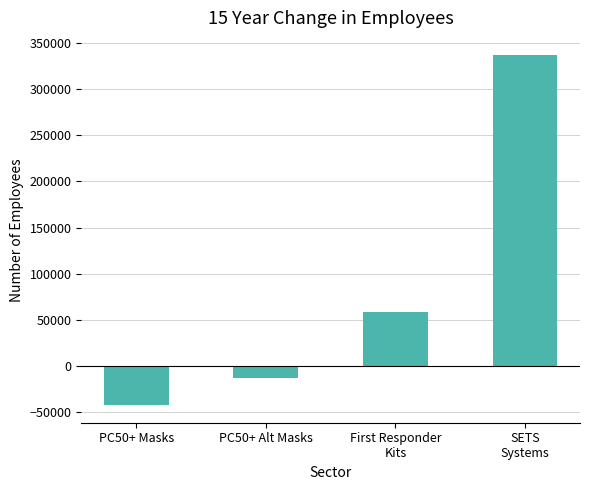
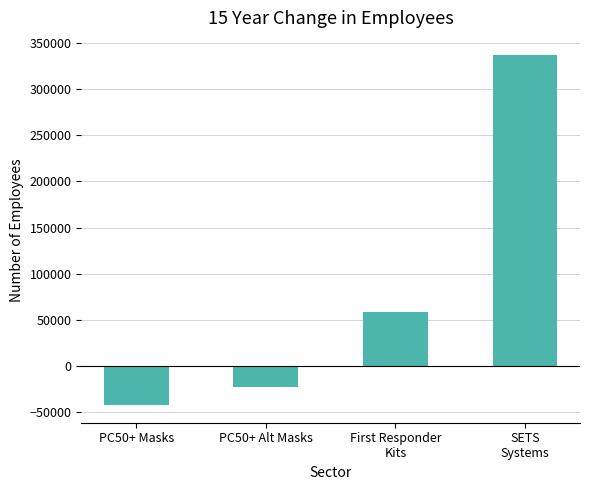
PC50+ Alt Masks: -10000 -> -20000
